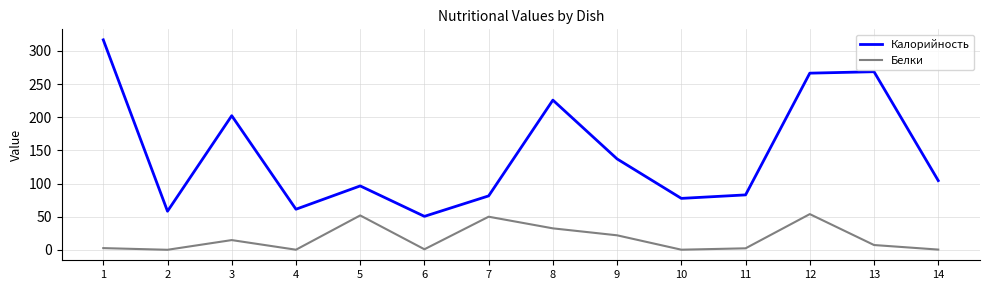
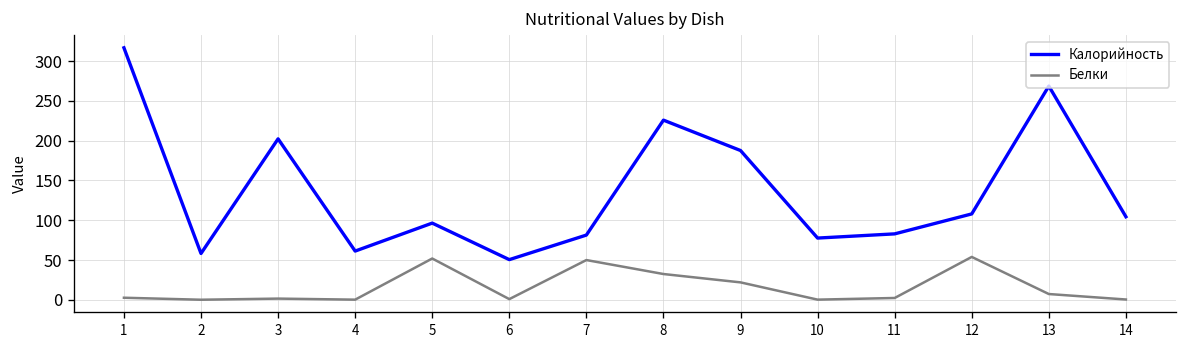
Белки, 3: 10 -> 0
Калорийность, 9: 140 -> 190
Калорийность, 12: 270 -> 110
